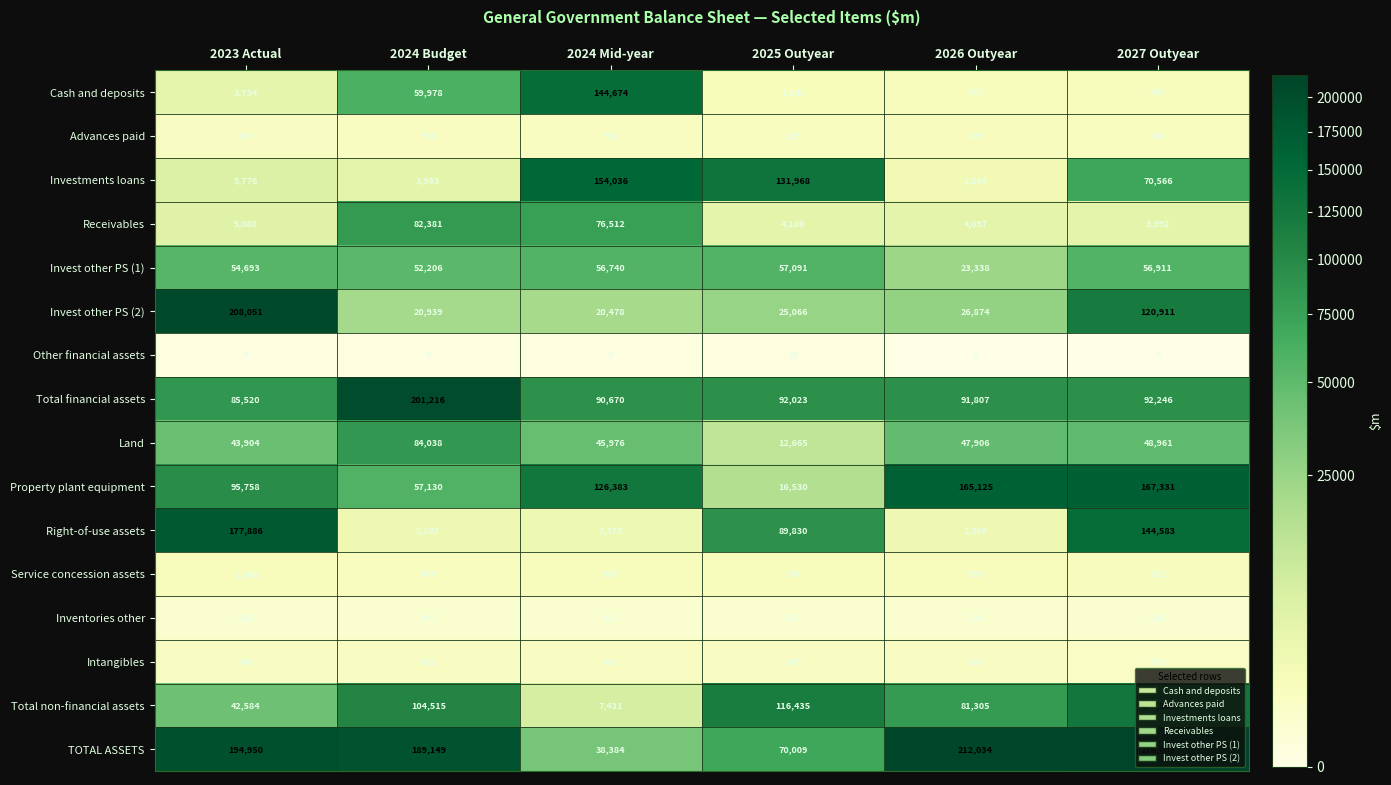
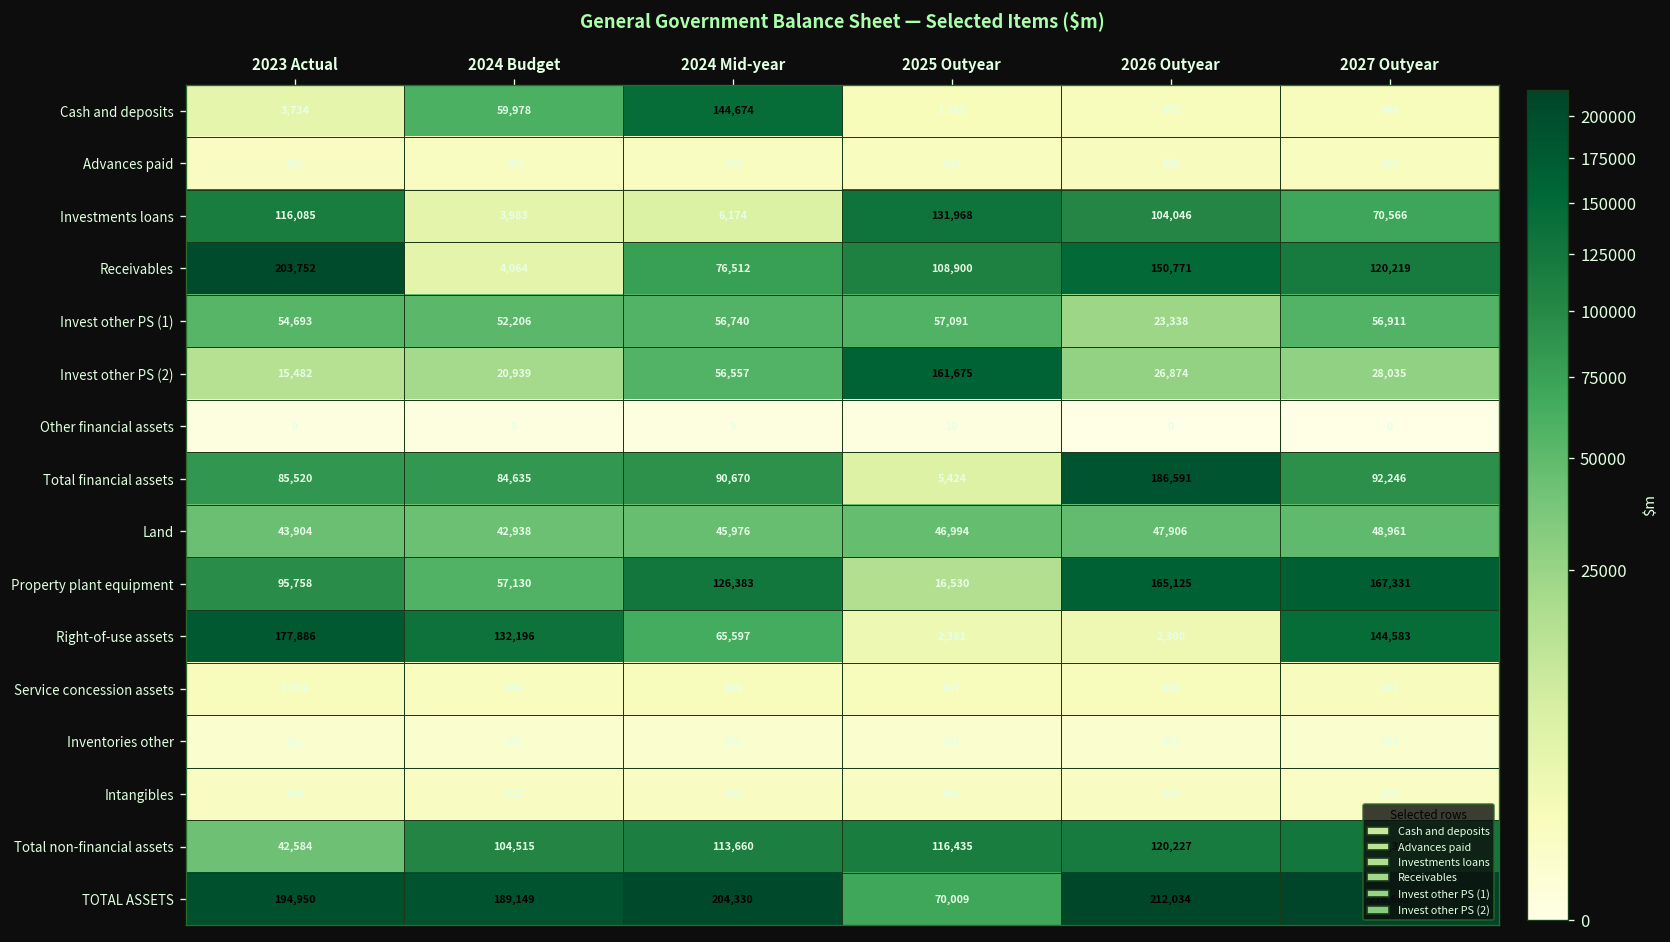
Investments loans, 2023 Actual: 5,776 -> 116,085
Investments loans, 2024 Mid-year: 154,036 -> 6,174
Investments loans, 2026 Outyear: 1,869 -> 104,046
Receivables, 2023 Actual: 5,080 -> 203,752
Receivables, 2024 Budget: 82,381 -> 4,064
Receivables, 2025 Outyear: 4,180 -> 108,900
Receivables, 2026 Outyear: 4,097 -> 150,771
Receivables, 2027 Outyear: 3,992 -> 120,219
Invest other PS (2), 2023 Actual: 208,051 -> 15,482
Invest other PS (2), 2024 Mid-year: 20,478 -> 56,557
Invest other PS (2), 2025 Outyear: 25,066 -> 161,675
Invest other PS (2), 2027 Outyear: 120,911 -> 28,035
Total financial assets, 2024 Budget: 201,216 -> 84,635
Total financial assets, 2025 Outyear: 92,023 -> 5,424
Total financial assets, 2026 Outyear: 91,807 -> 186,591
Land, 2024 Budget: 84,038 -> 42,938
Land, 2025 Outyear: 12,665 -> 46,994
Right-of-use assets, 2024 Budget: 2,287 -> 132,196
Right-of-use assets, 2024 Mid-year: 2,373 -> 65,597
Right-of-use assets, 2025 Outyear: 89,830 -> 2,381
Total non-financial assets, 2024 Mid-year: 7,431 -> 113,660
Total non-financial assets, 2026 Outyear: 81,305 -> 120,227
TOTAL ASSETS, 2024 Mid-year: 38,384 -> 204,330
